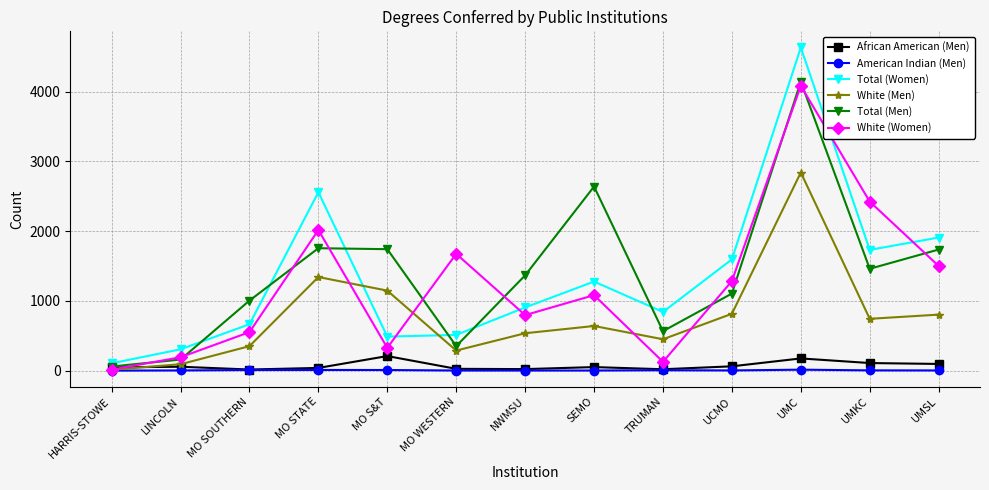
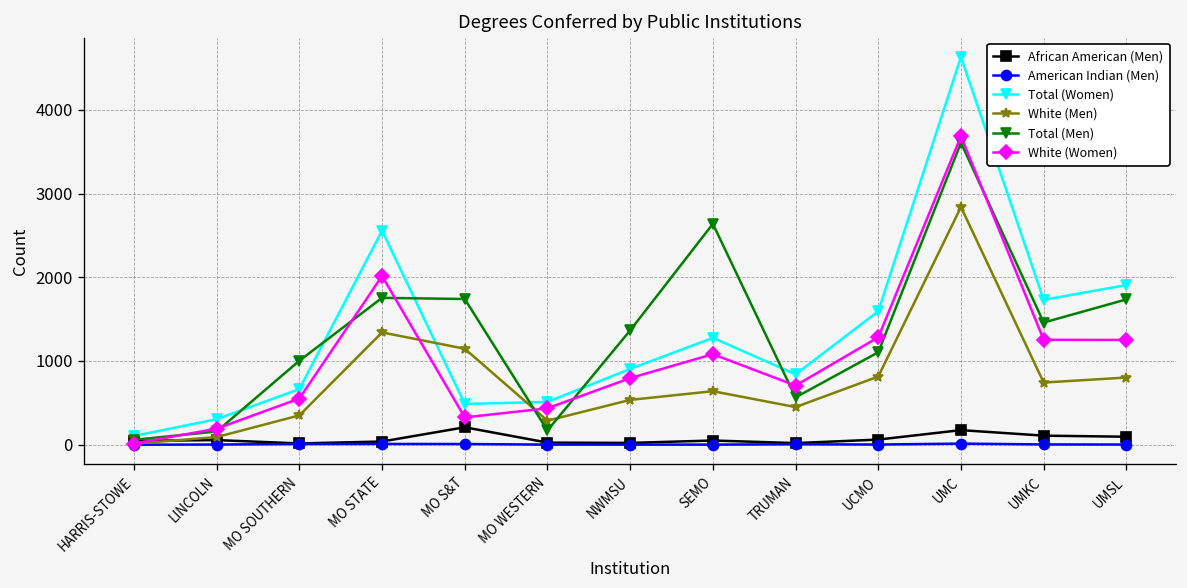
Total (Men), MO WESTERN: 400 -> 200
White (Women), MO WESTERN: 1700 -> 400
White (Women), TRUMAN: 100 -> 700
Total (Men), UMC: 4100 -> 3600
White (Women), UMC: 4100 -> 3700
White (Women), UMKC: 2400 -> 1300
White (Women), UMSL: 1500 -> 1300
